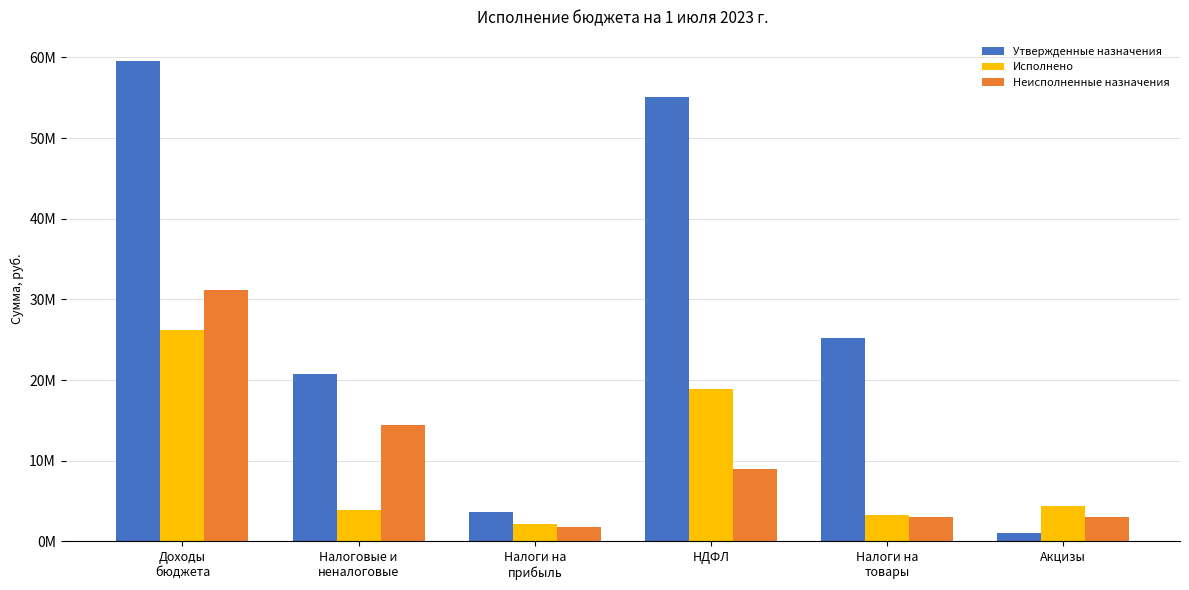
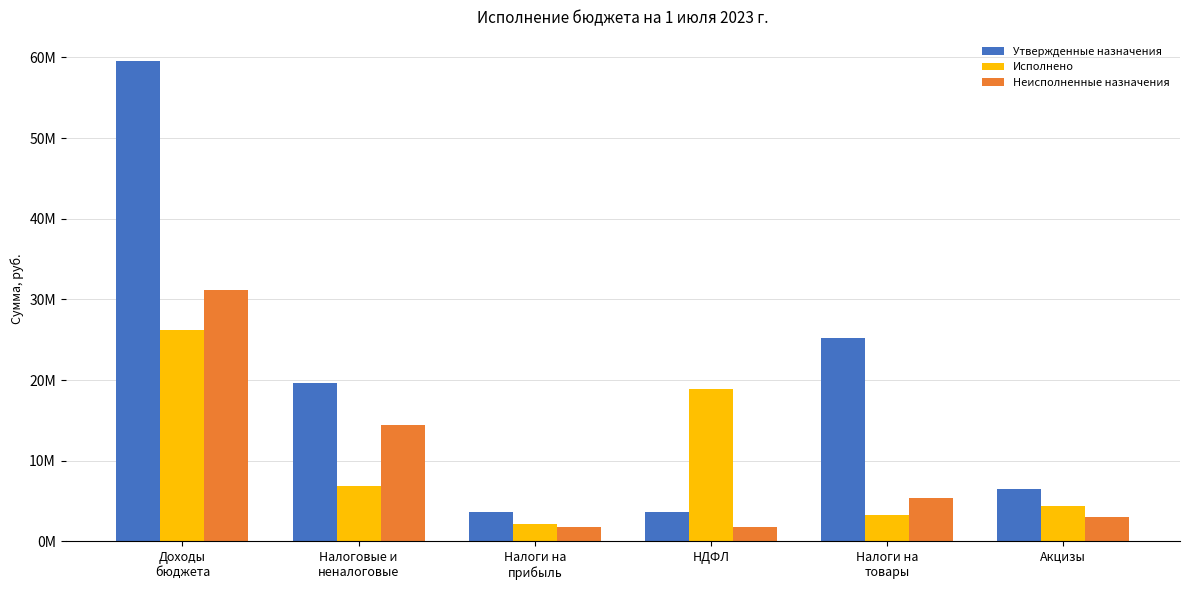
Утвержденные назначения, Налоговые и неналоговые: 21000000 -> 20000000
Исполнено, Налоговые и неналоговые: 4000000 -> 7000000
Утвержденные назначения, НДФЛ: 55000000 -> 4000000
Неисполненные назначения, НДФЛ: 9000000 -> 2000000
Неисполненные назначения, Налоги на товары: 3000000 -> 5000000
Утвержденные назначения, Акцизы: 1000000 -> 7000000
